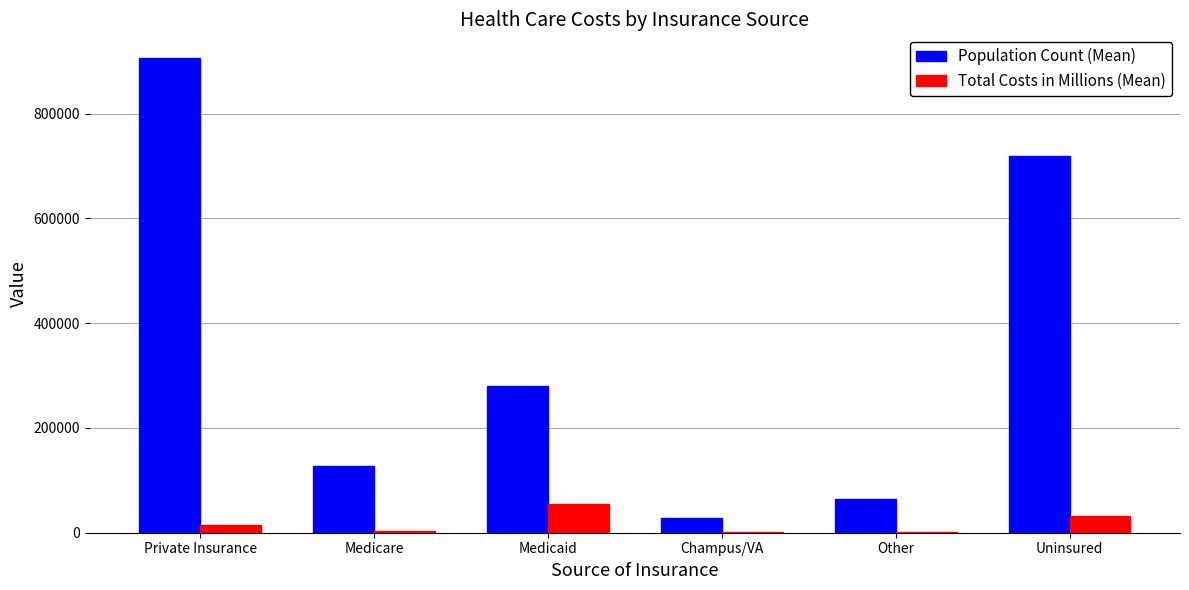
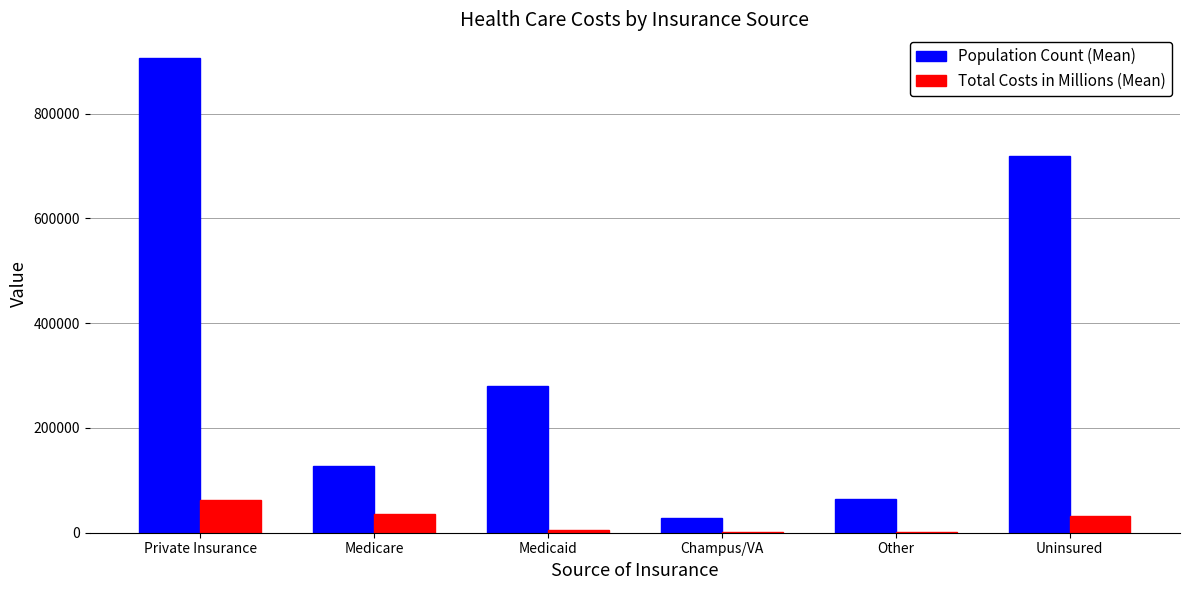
Total Costs in Millions (Mean), Private Insurance: 10000 -> 60000
Total Costs in Millions (Mean), Medicare: 0 -> 40000
Total Costs in Millions (Mean), Medicaid: 60000 -> 10000
